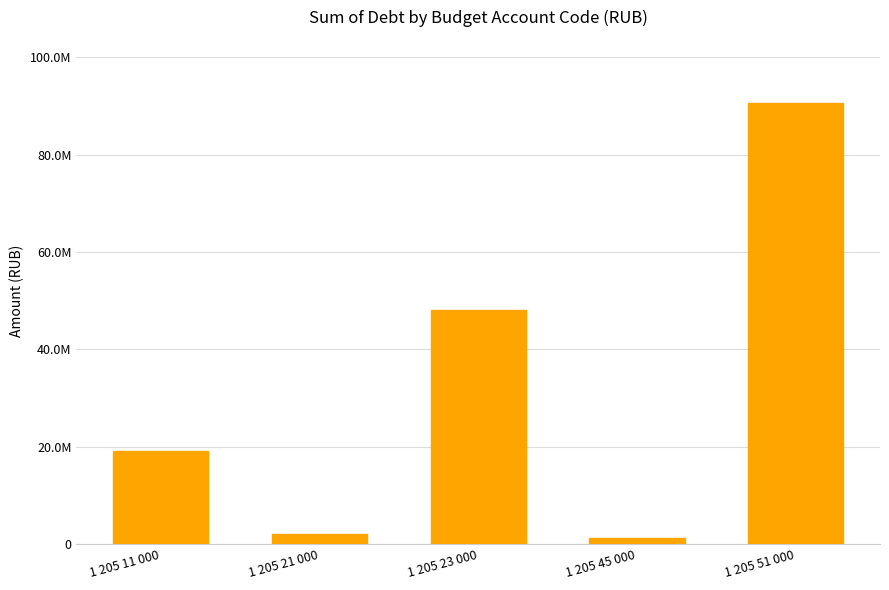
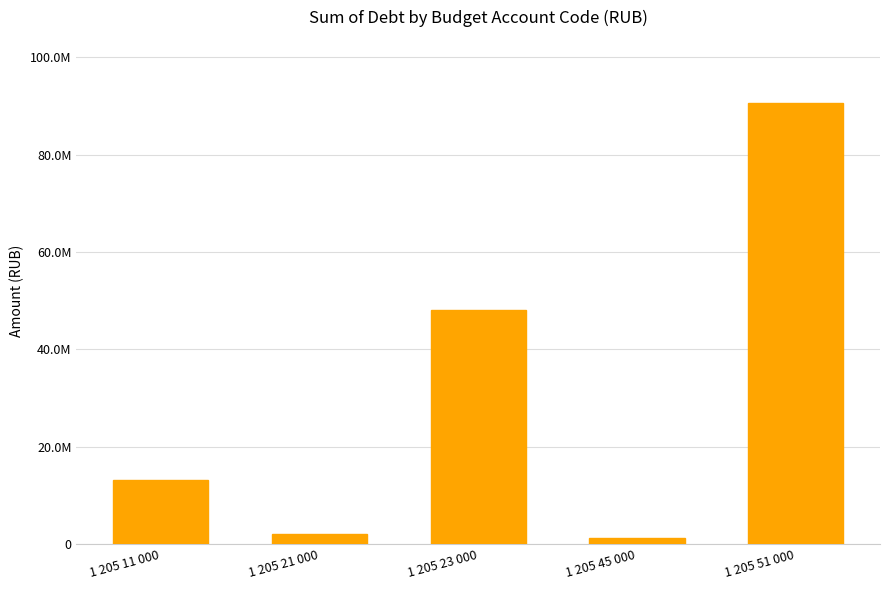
1 205 11 000: 19000000 -> 13000000
